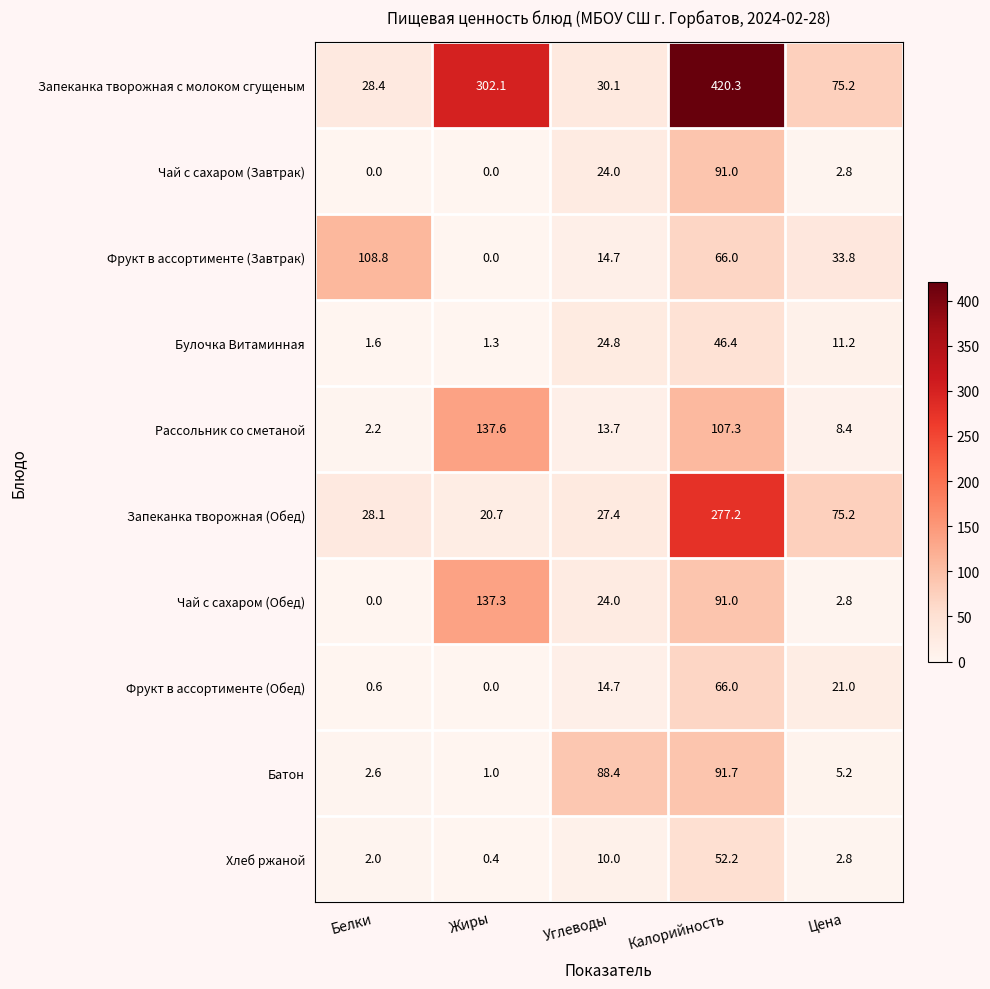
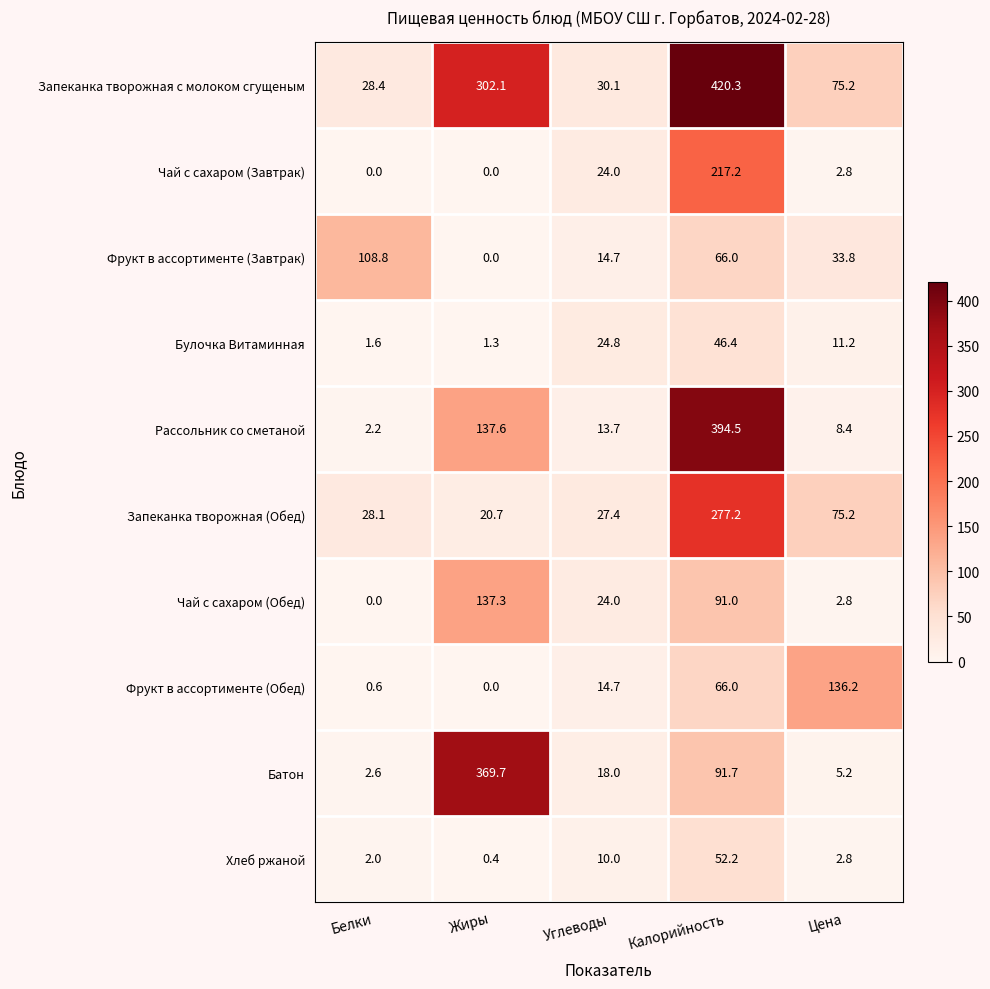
Чай с сахаром (Завтрак), Калорийность: 91.0 -> 217.2
Рассольник со сметаной, Калорийность: 107.3 -> 394.5
Фрукт в ассортименте (Обед), Цена: 21.0 -> 136.2
Батон, Жиры: 1.0 -> 369.7
Батон, Углеводы: 88.4 -> 18.0
